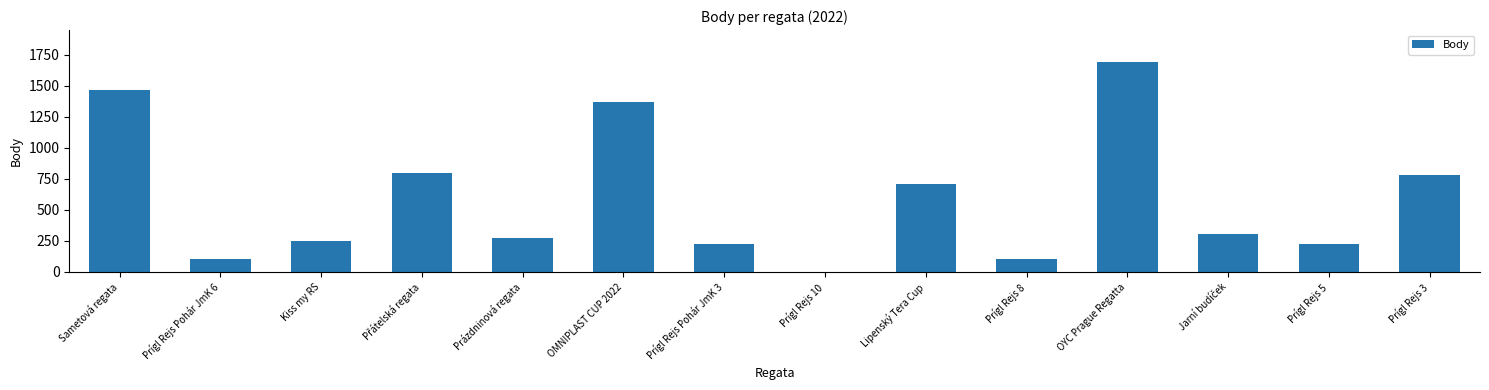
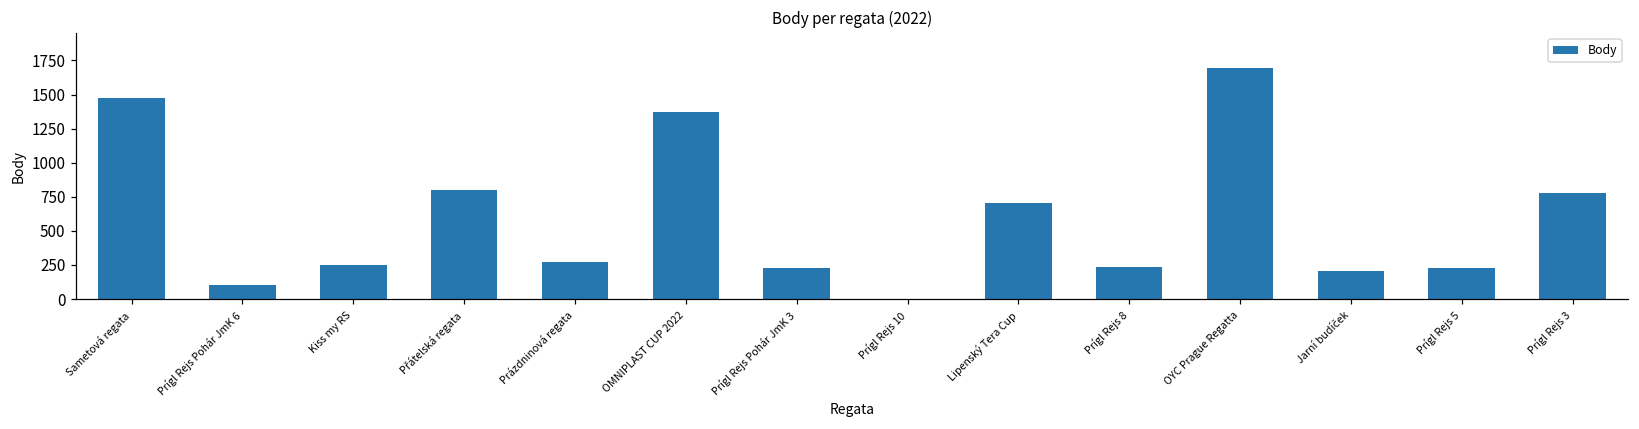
Prígl Rejs 8: 100 -> 230
Jarní budíček: 300 -> 210
